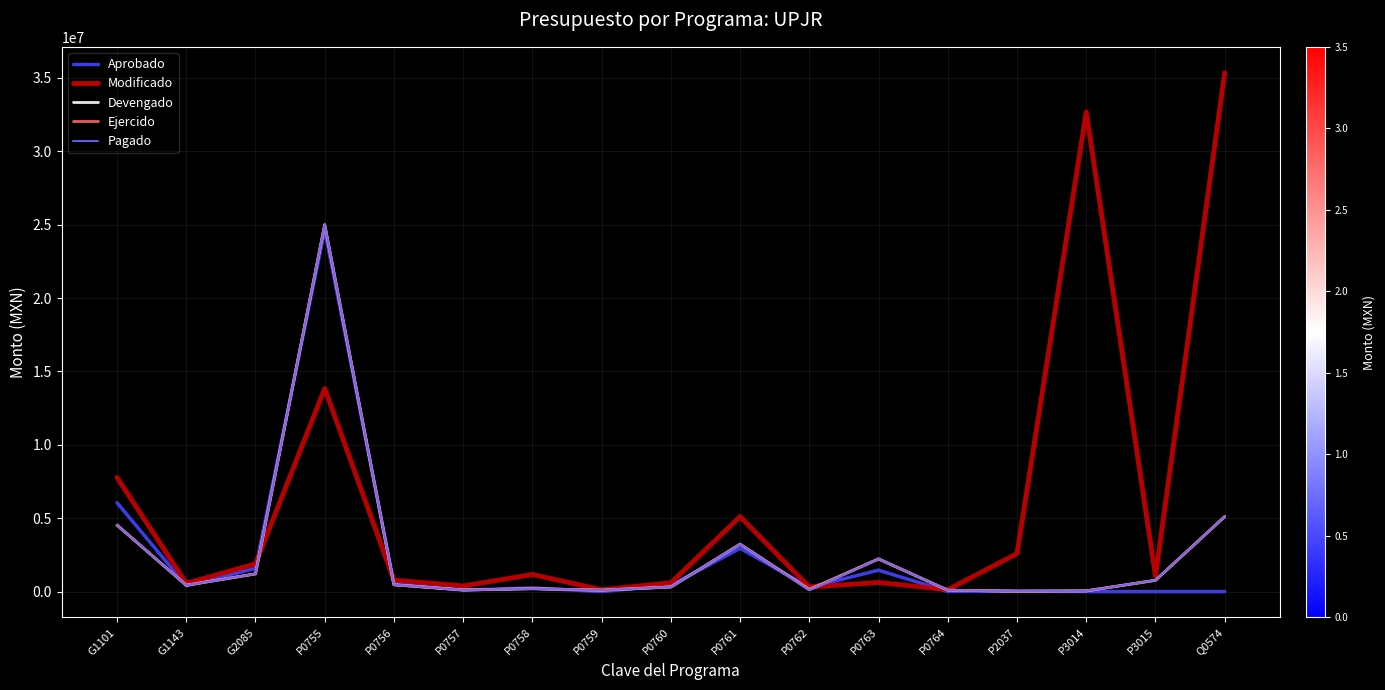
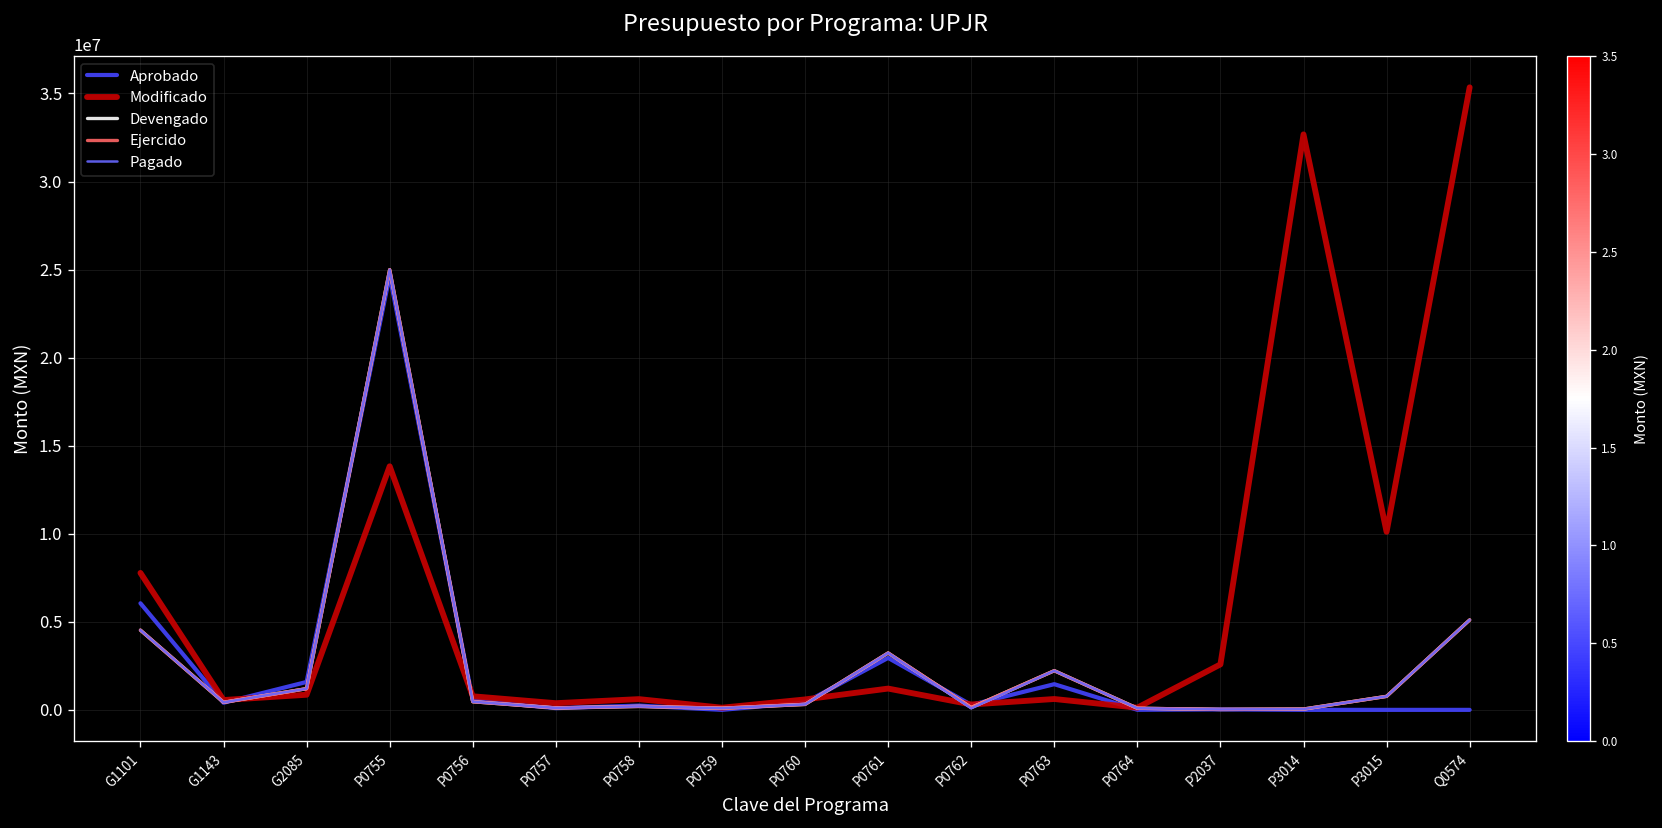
Modificado, G2085: 1900000 -> 900000
Modificado, P0758: 1200000 -> 600000
Modificado, P0761: 5100000 -> 1200000
Modificado, P3015: 1100000 -> 10100000
